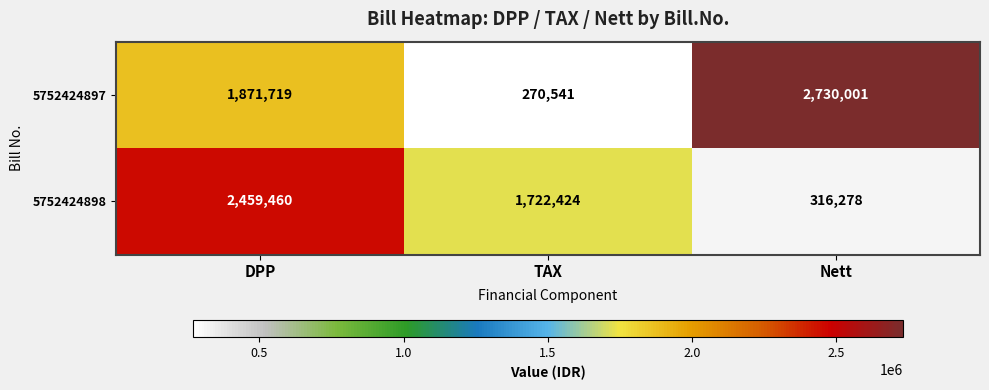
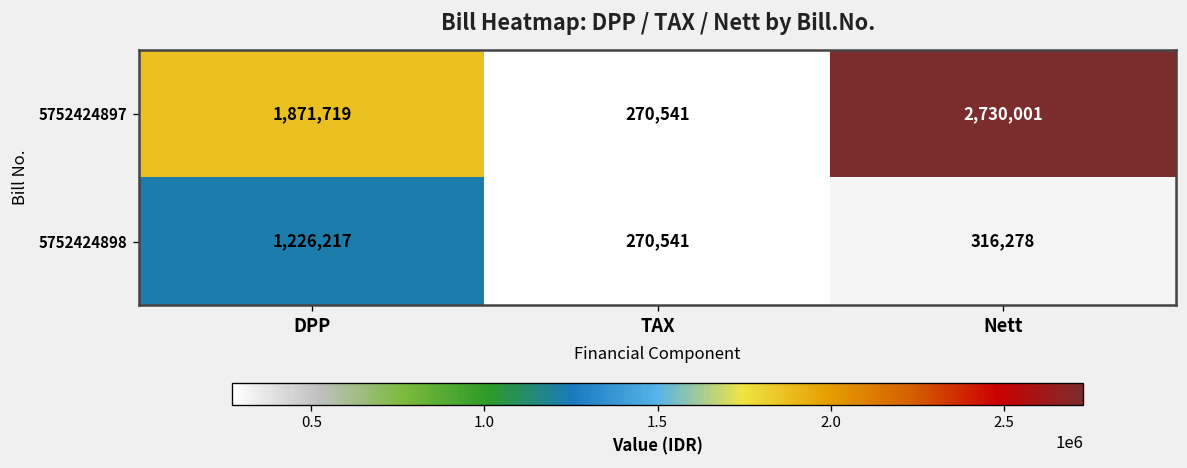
5752424898, DPP: 2,459,460 -> 1,226,217
5752424898, TAX: 1,722,424 -> 270,541
